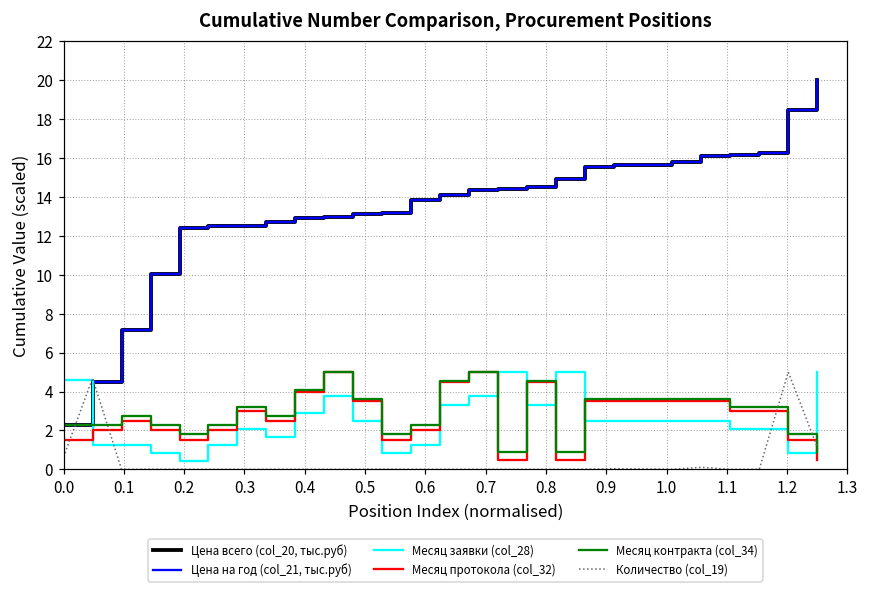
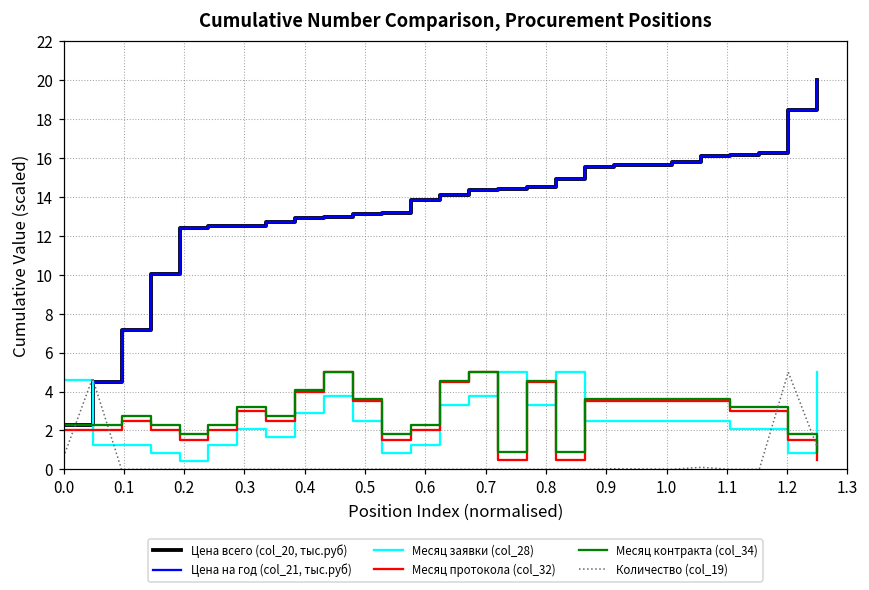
Месяц протокола (col_32), 0.0: 1.5 -> 2.0
